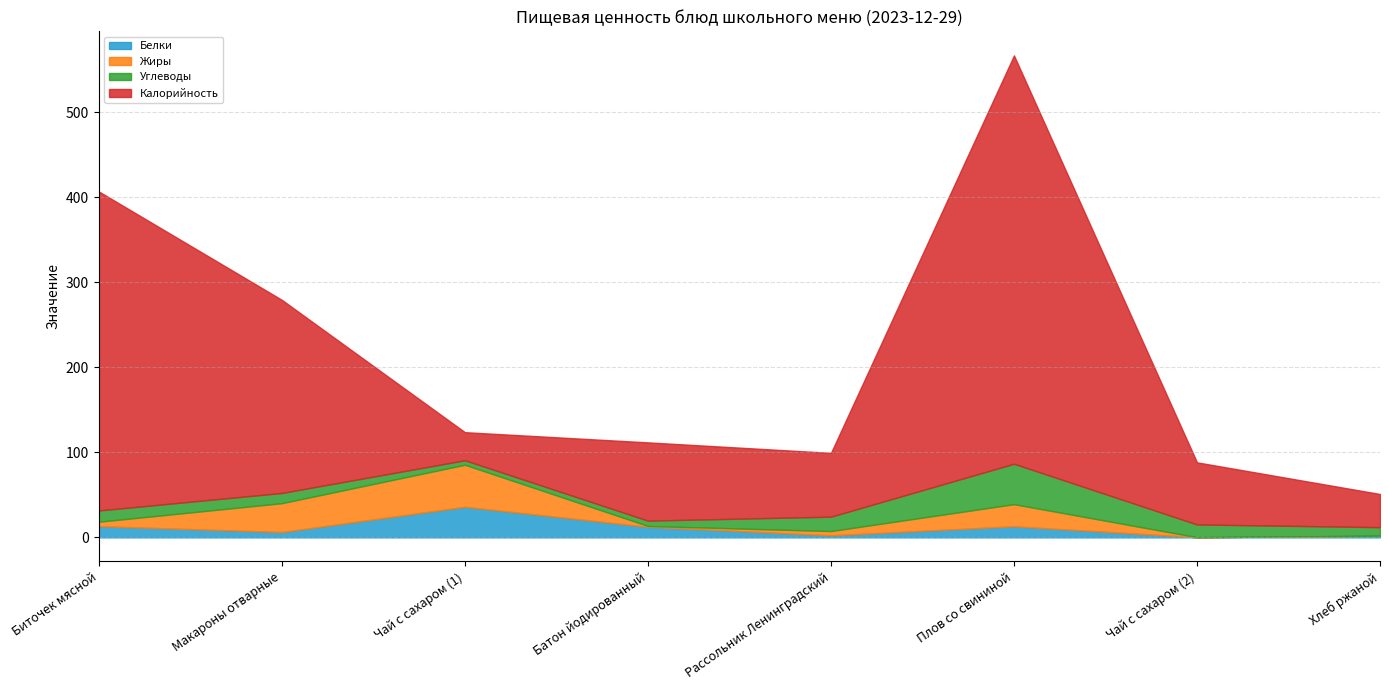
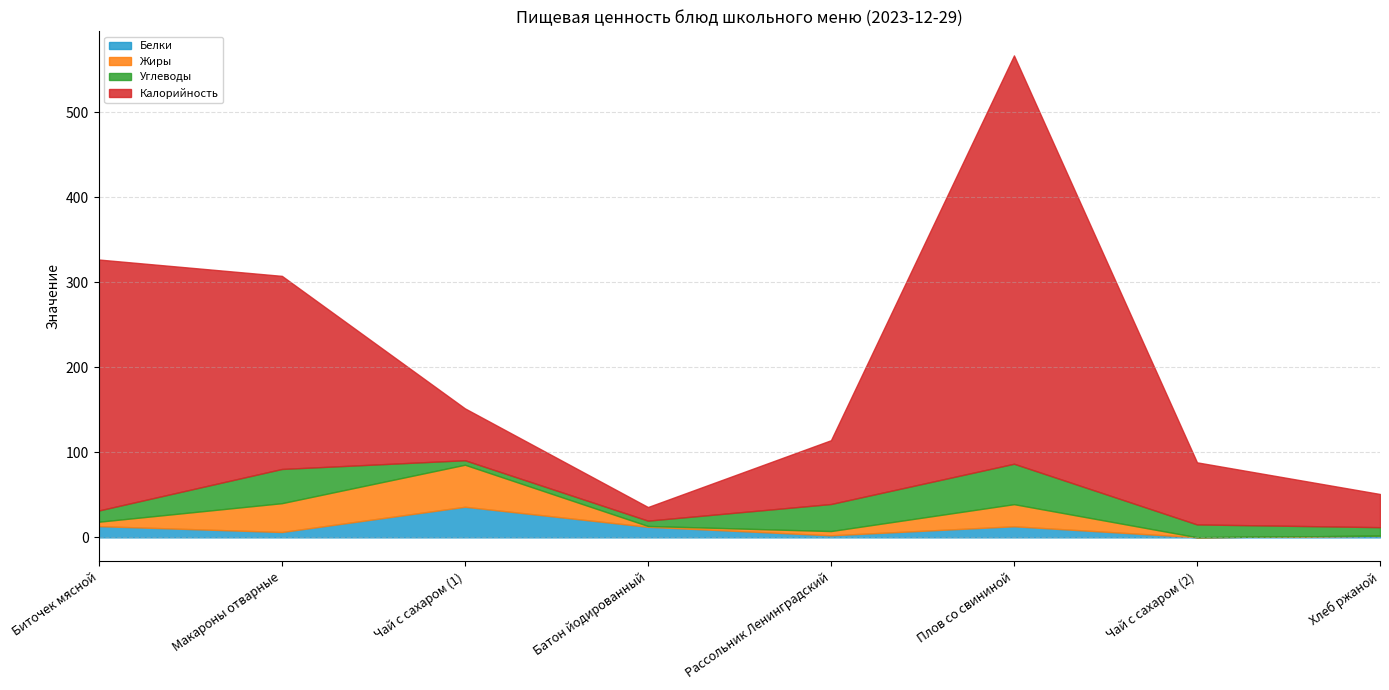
Калорийность, Биточек мясной: 380 -> 300
Углеводы, Макароны отварные: 10 -> 40
Калорийность, Чай с сахаром (1): 30 -> 60
Калорийность, Батон йодированный: 90 -> 20
Углеводы, Рассольник Ленинградский: 20 -> 30
